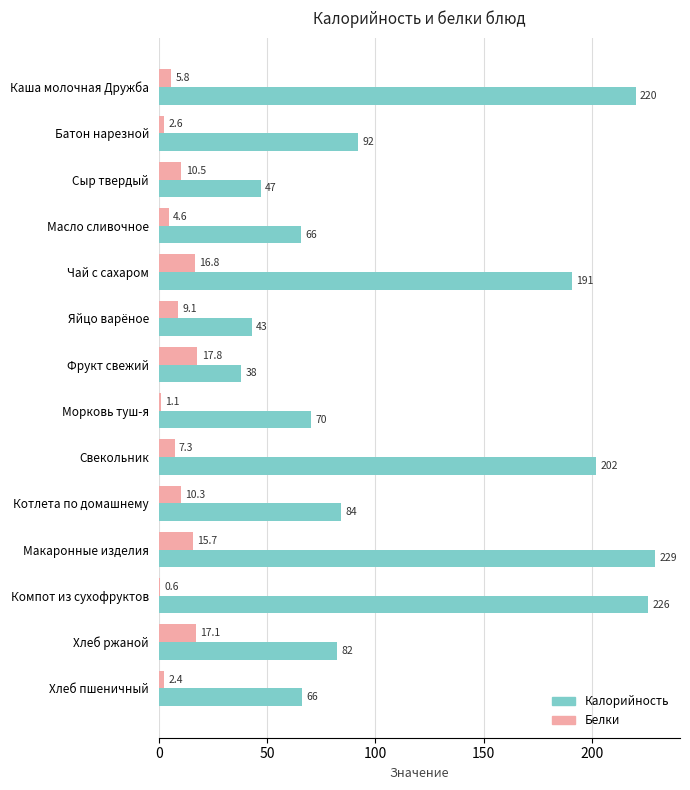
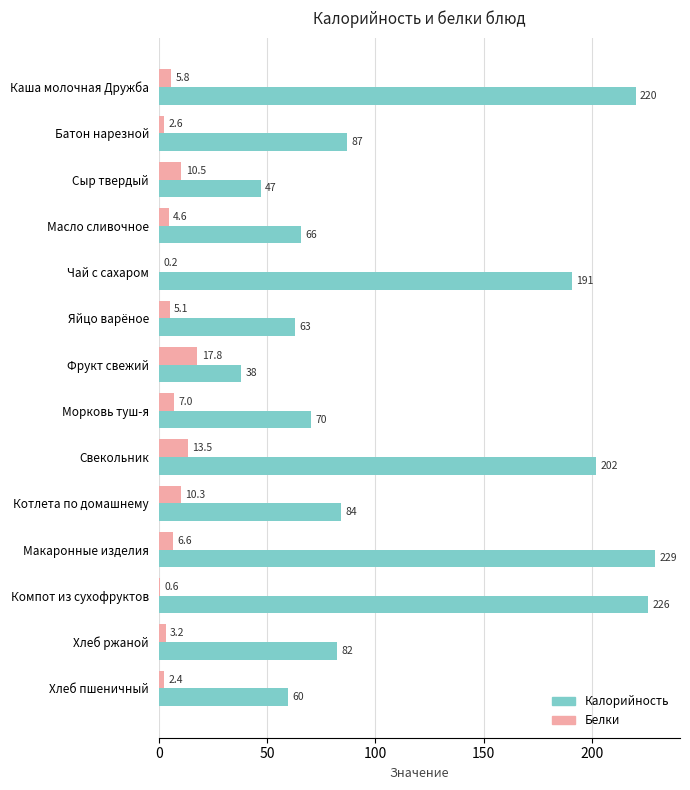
Калорийность, Батон нарезной: 92 -> 87
Белки, Чай с сахаром: 16.8 -> 0.2
Белки, Яйцо варёное: 9.1 -> 5.1
Калорийность, Яйцо варёное: 43 -> 63
Белки, Морковь туш-я: 1.1 -> 7.0
Белки, Свекольник: 7.3 -> 13.5
Белки, Макаронные изделия: 15.7 -> 6.6
Белки, Хлеб ржаной: 17.1 -> 3.2
Калорийность, Хлеб пшеничный: 66 -> 60
